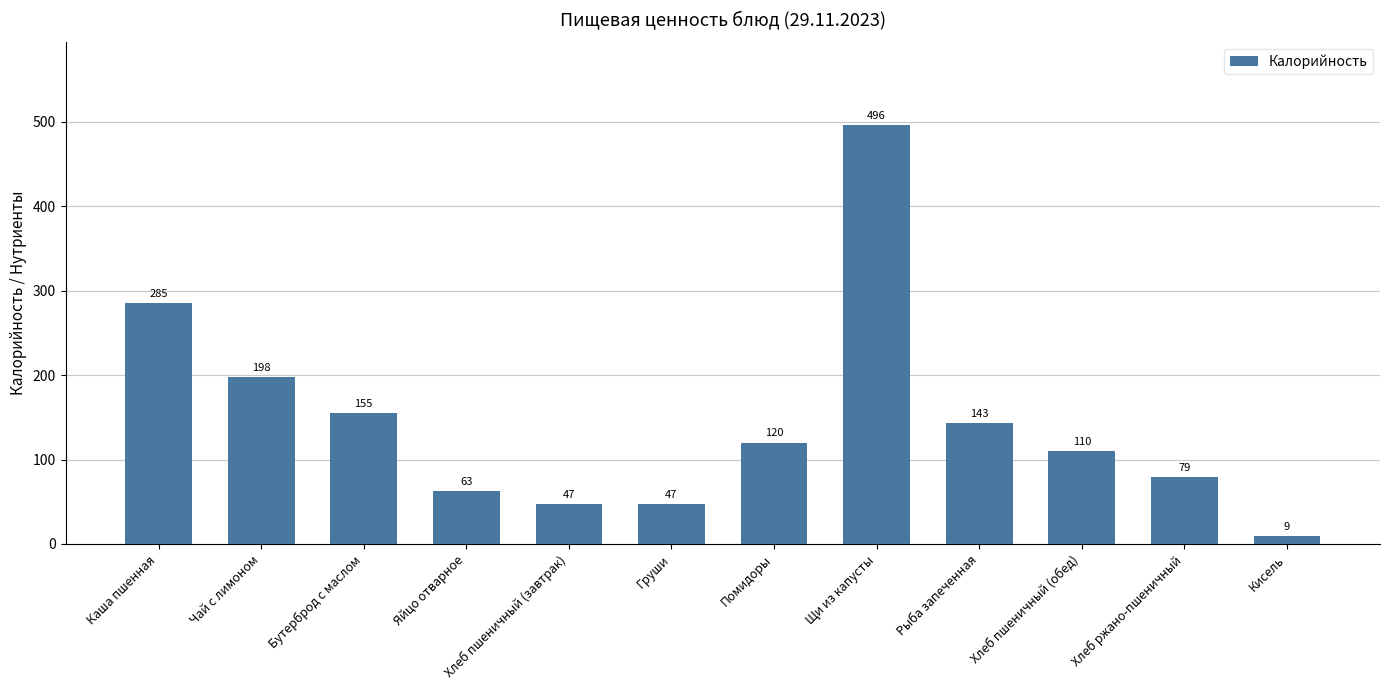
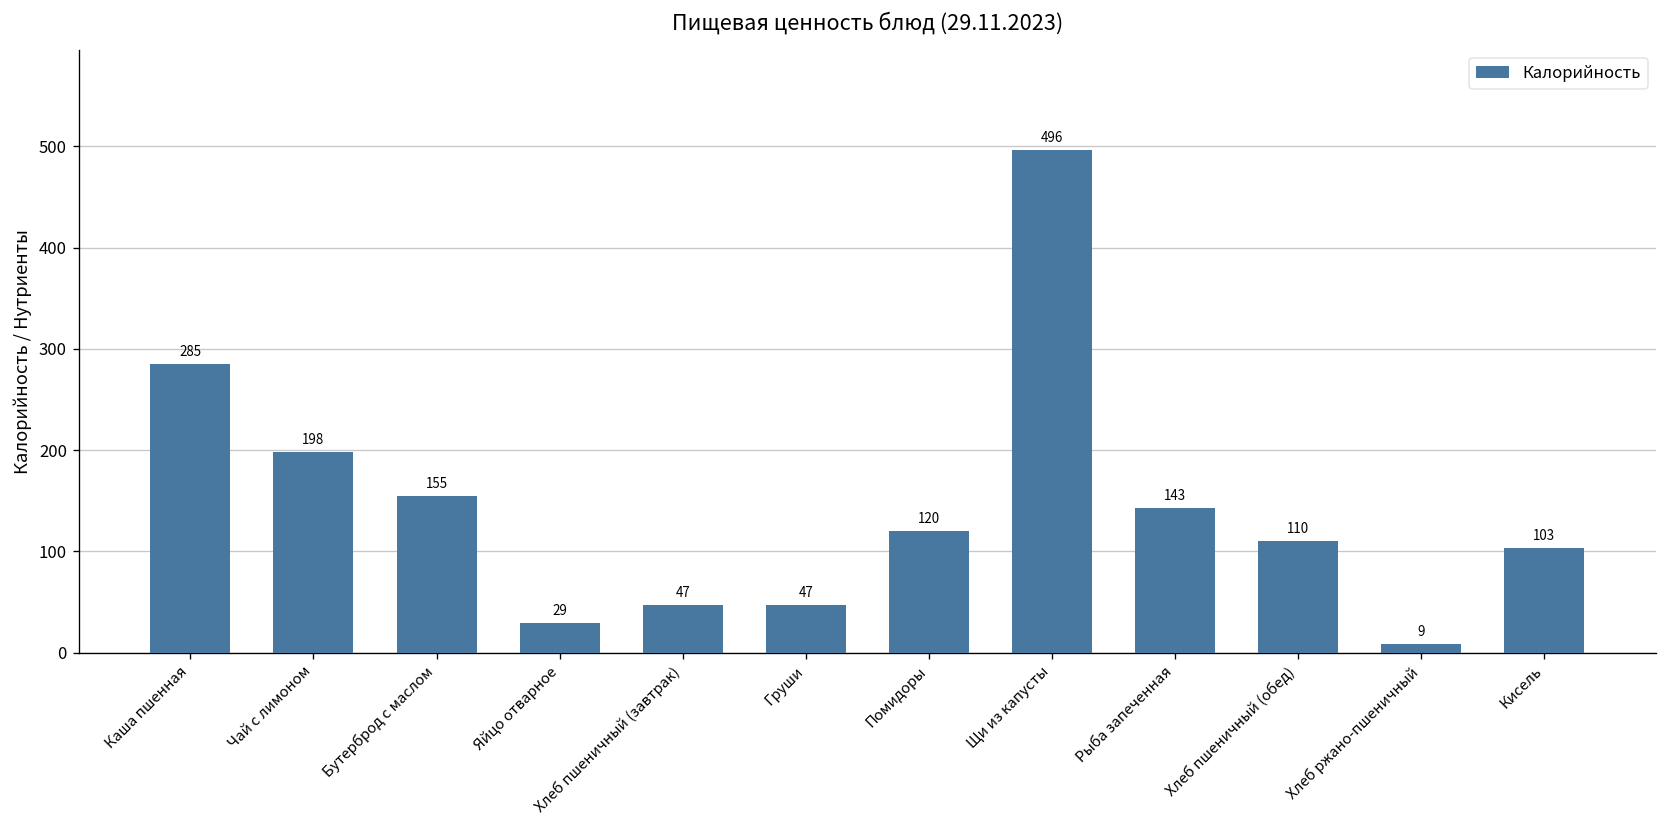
Яйцо отварное: 63 -> 29
Хлеб ржано-пшеничный: 79 -> 9
Кисель: 9 -> 103
